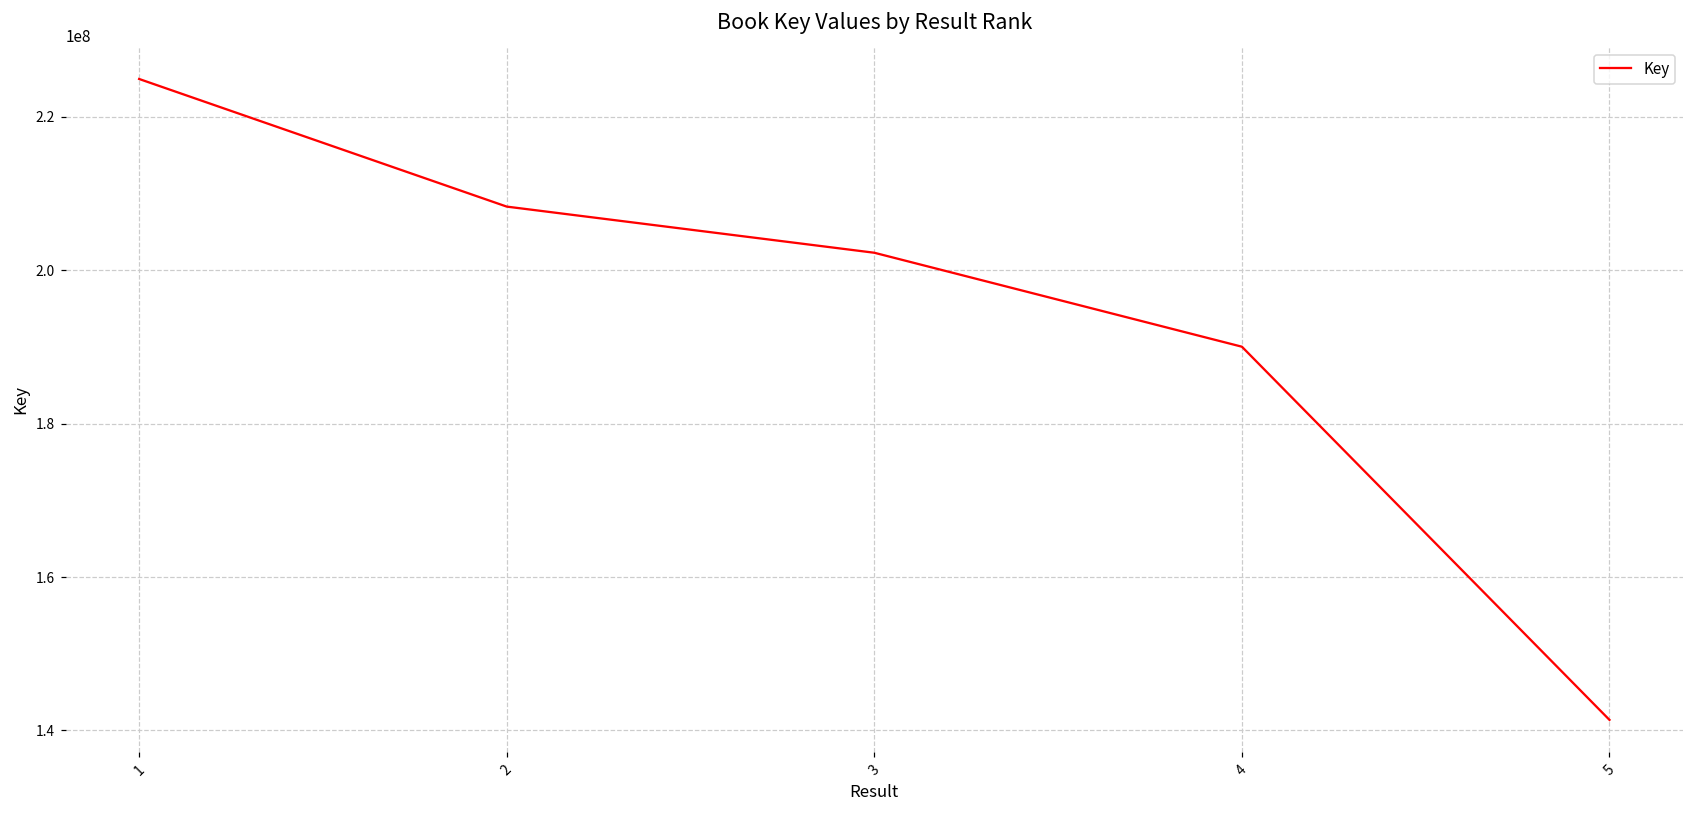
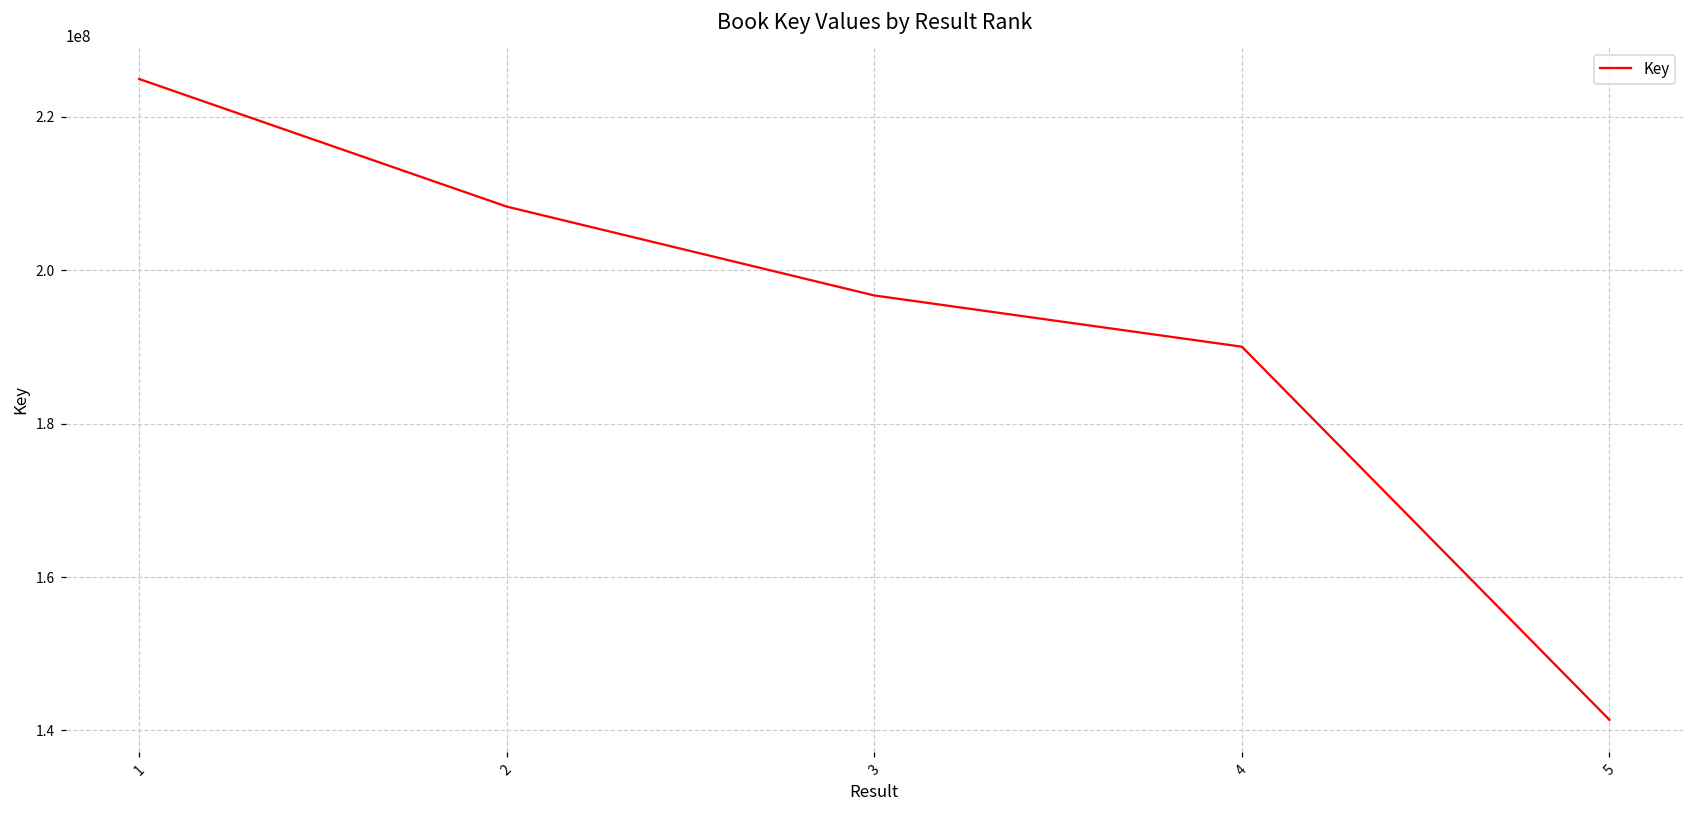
3: 202000000 -> 197000000
